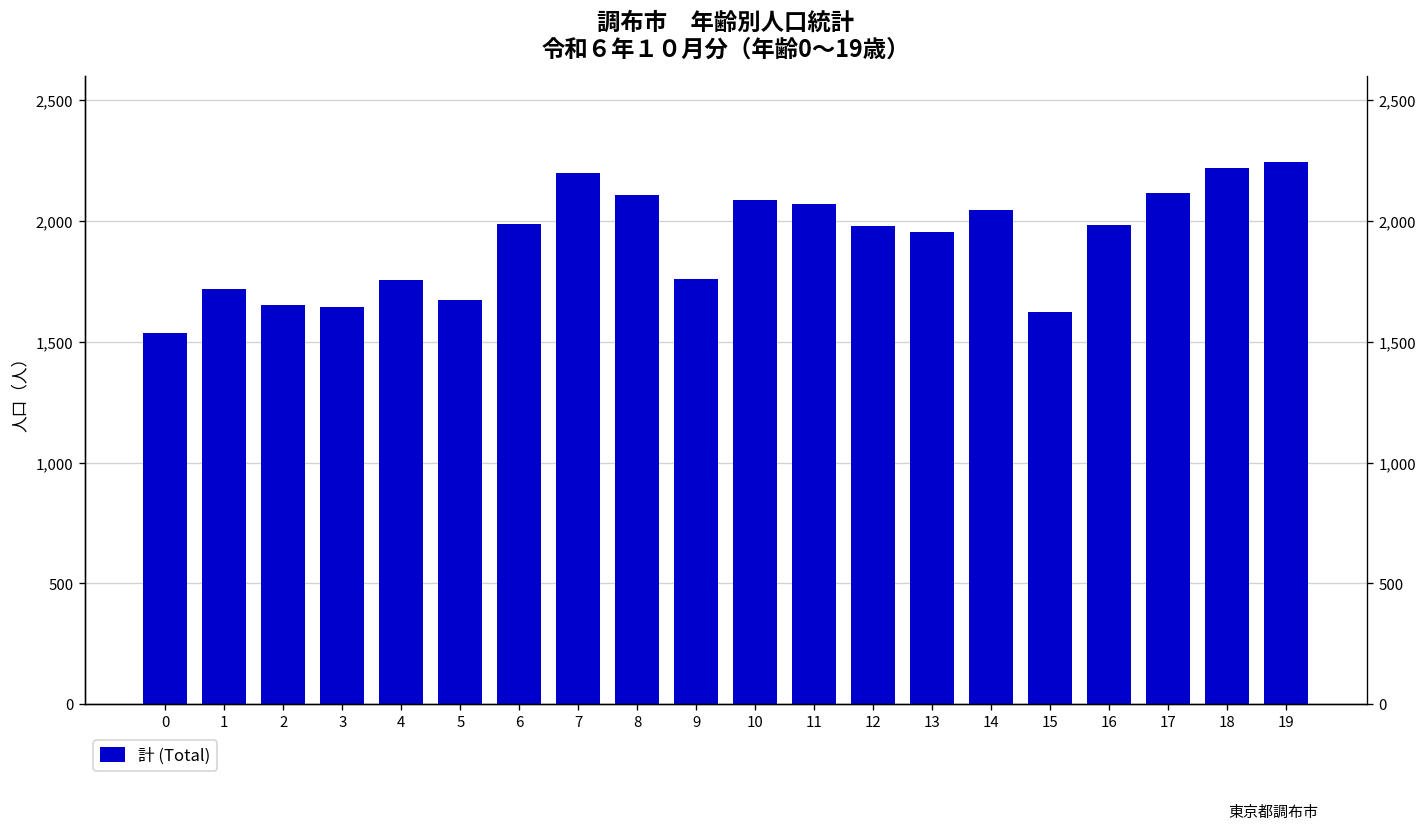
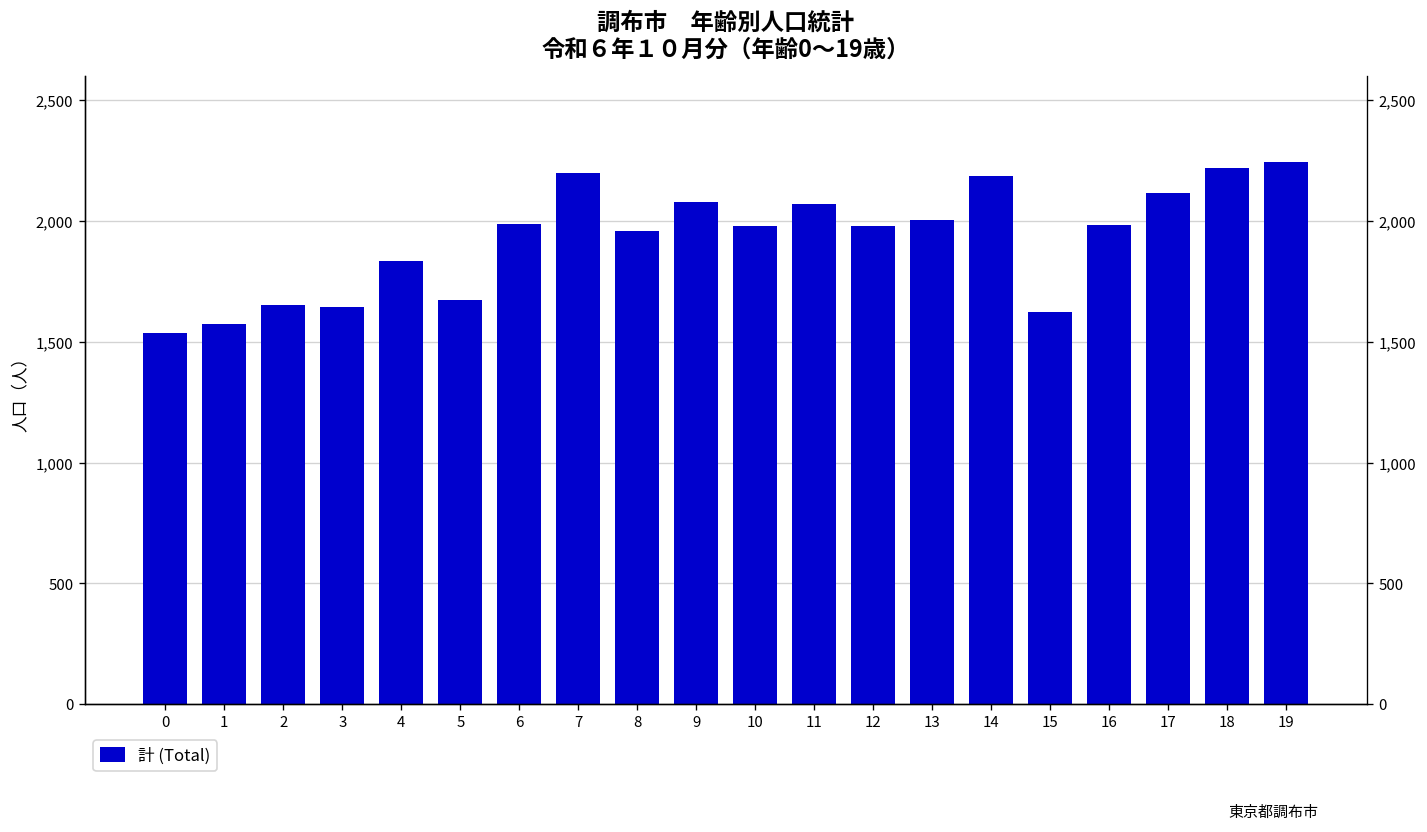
1: 1,720 -> 1,570
4: 1,760 -> 1,830
8: 2,110 -> 1,960
9: 1,760 -> 2,080
10: 2,090 -> 1,980
13: 1,950 -> 2,010
14: 2,050 -> 2,190
